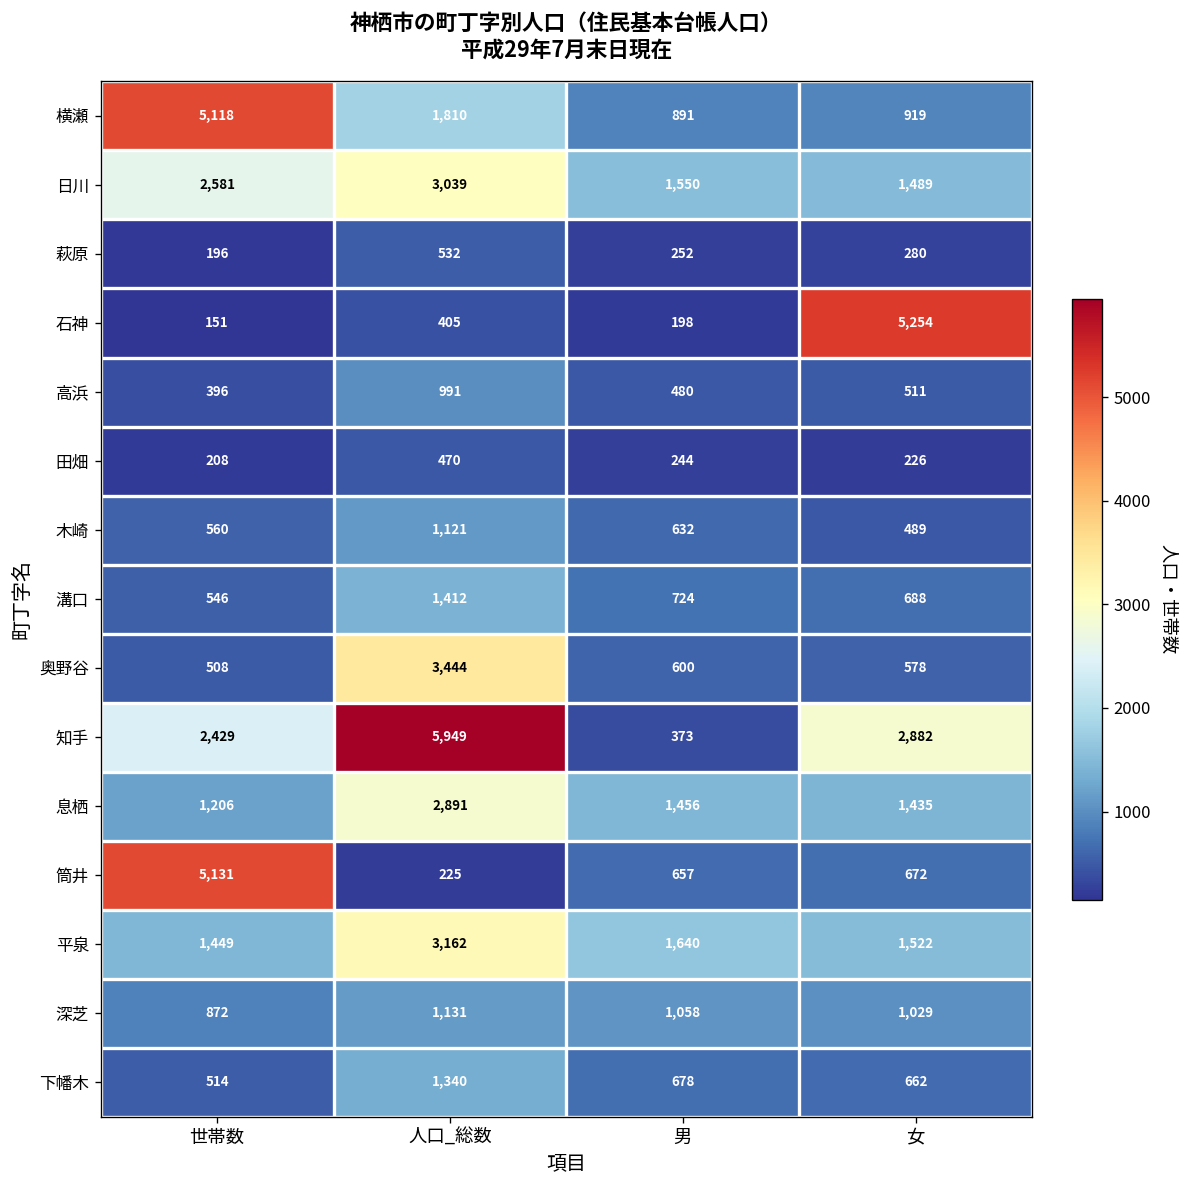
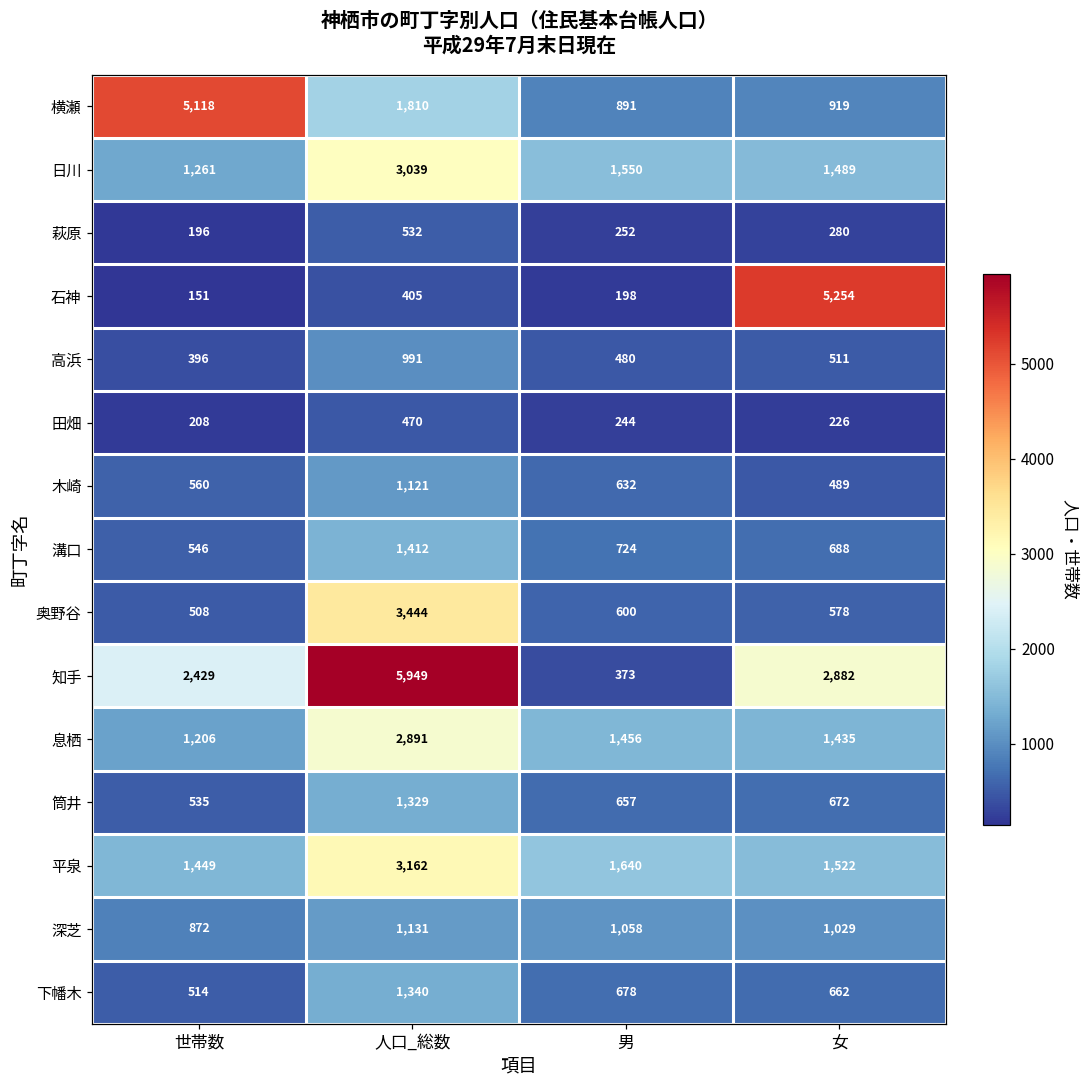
日川, 世帯数: 2,581 -> 1,261
筒井, 世帯数: 5,131 -> 535
筒井, 人口_総数: 225 -> 1,329
